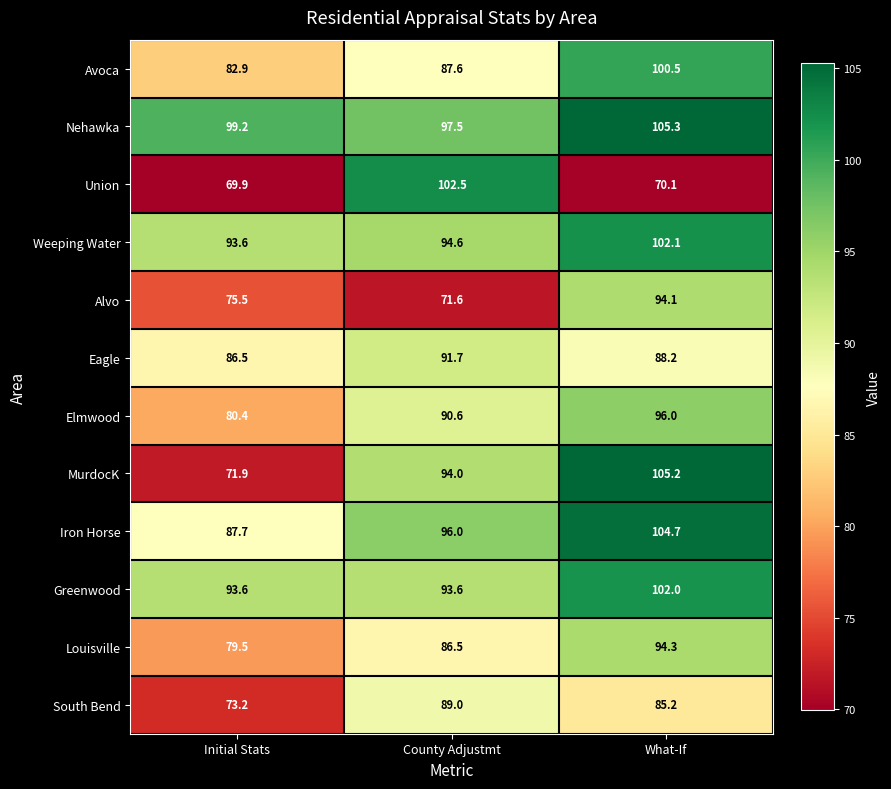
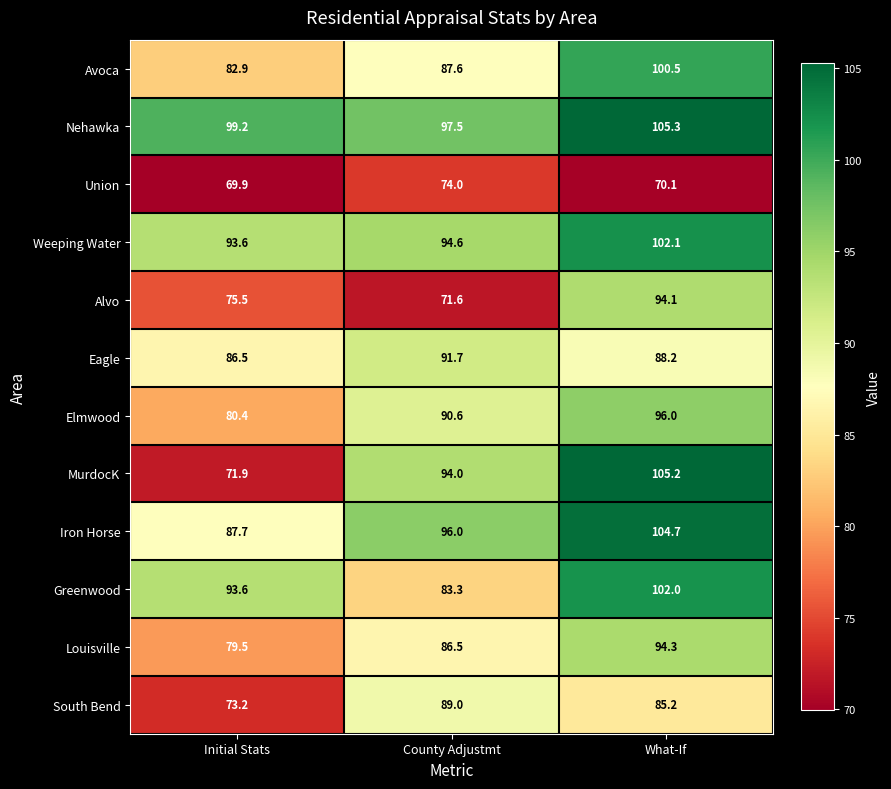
Union, County Adjustmt: 102.5 -> 74.0
Greenwood, County Adjustmt: 93.6 -> 83.3
